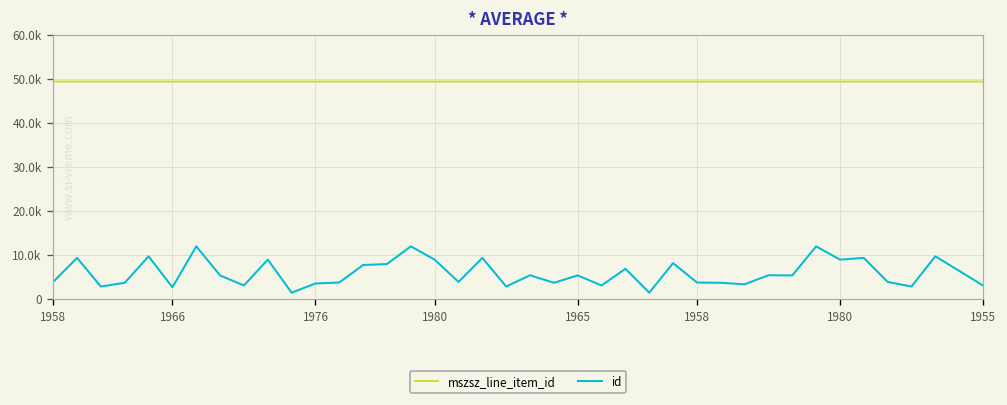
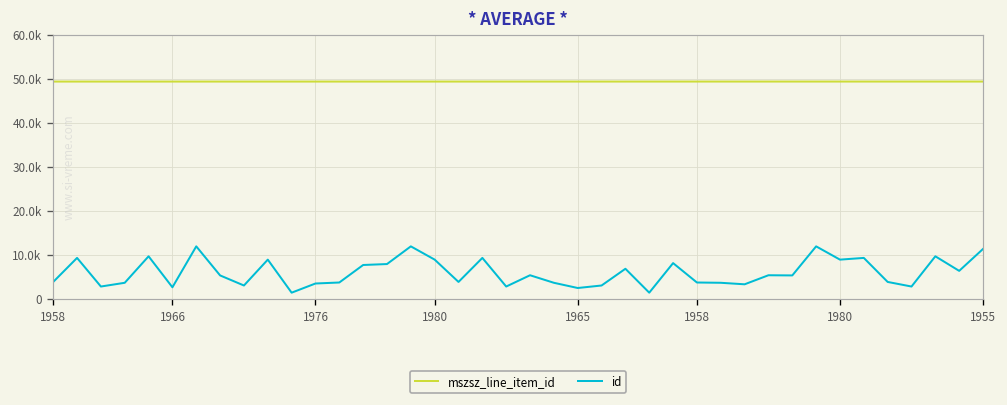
id, 1965: 5000 -> 2000
id, 1955: 3000 -> 11000
